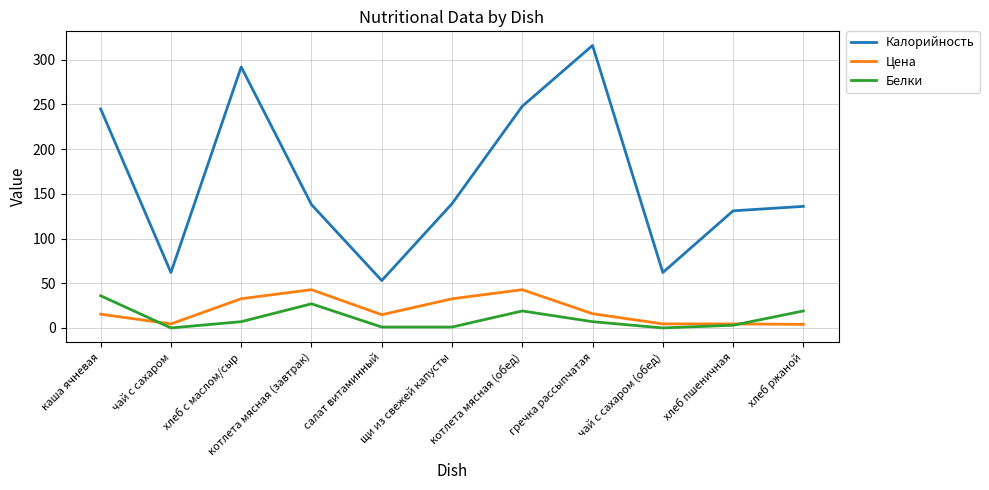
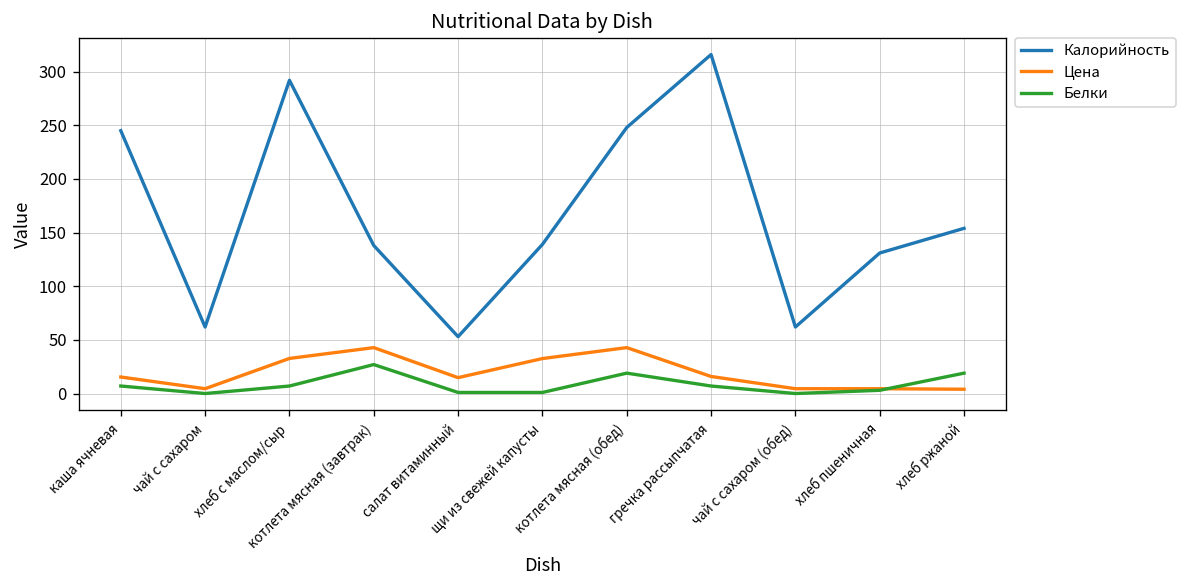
Белки, каша ячневая: 40 -> 10
Калорийность, хлеб ржаной: 140 -> 150
